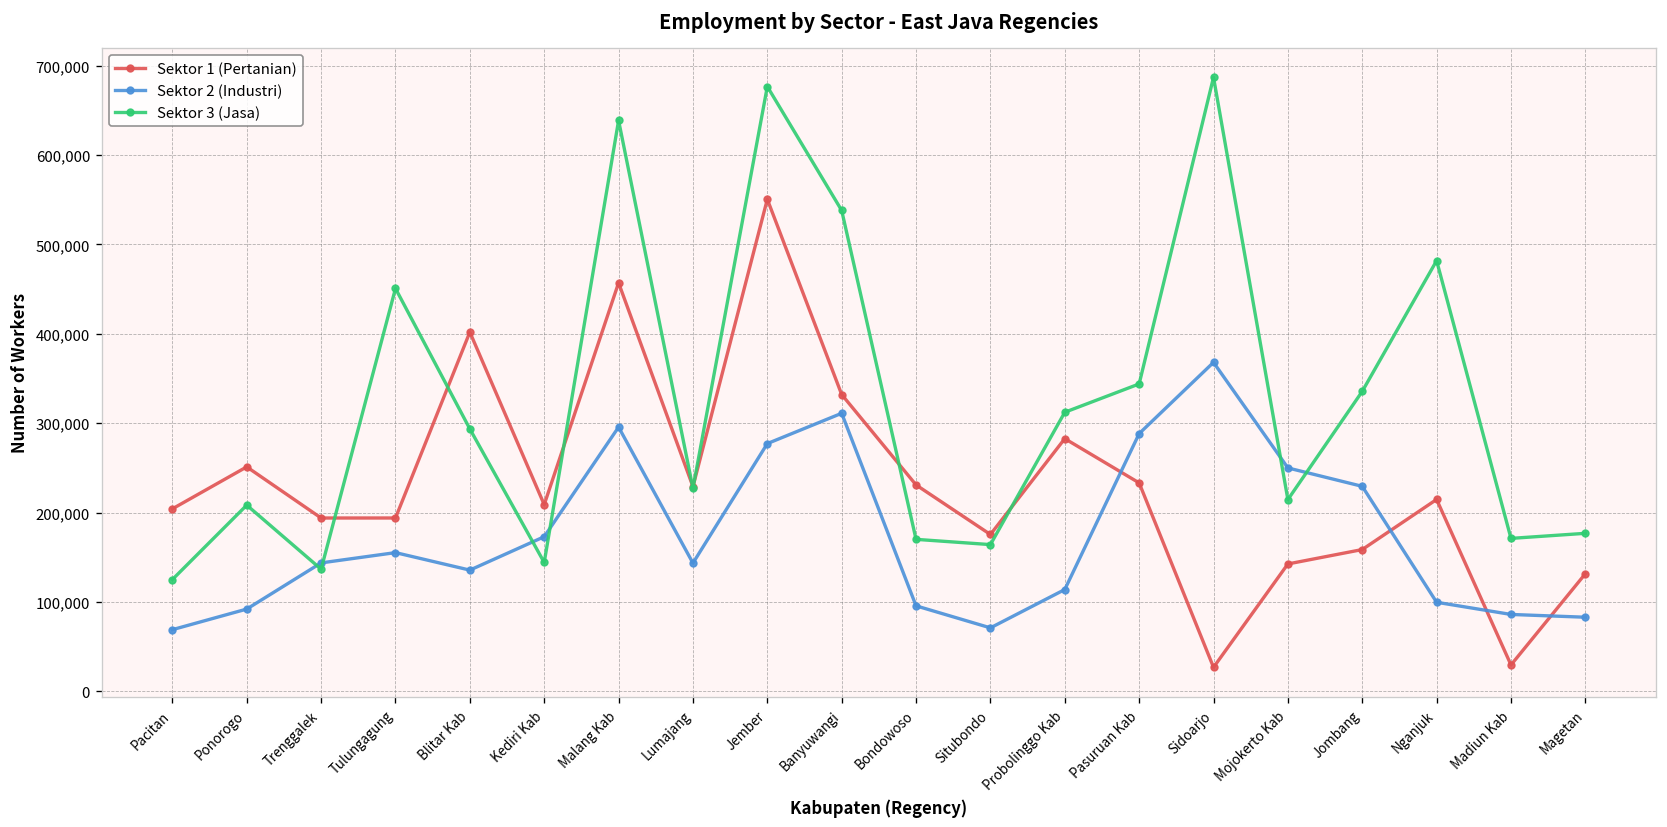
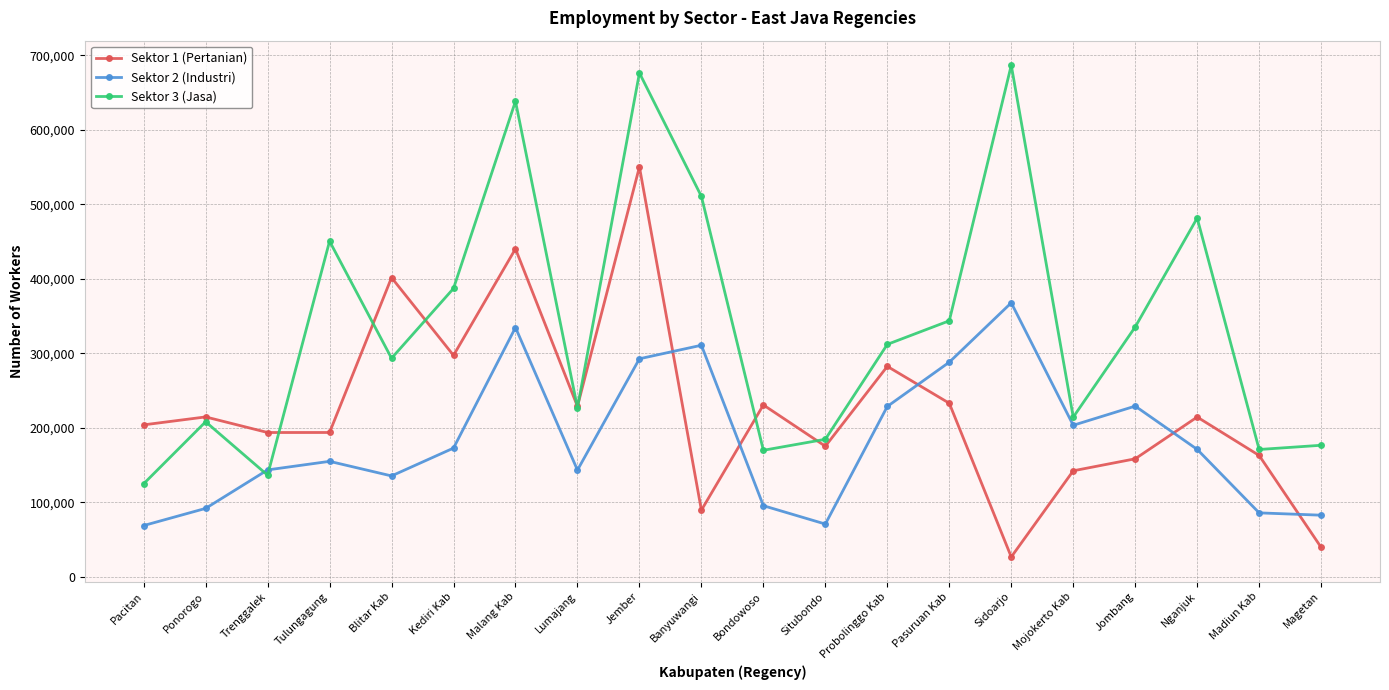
Sektor 1 (Pertanian), Ponorogo: 250,000 -> 210,000
Sektor 1 (Pertanian), Kediri Kab: 210,000 -> 300,000
Sektor 3 (Jasa), Kediri Kab: 140,000 -> 390,000
Sektor 1 (Pertanian), Malang Kab: 460,000 -> 440,000
Sektor 2 (Industri), Malang Kab: 300,000 -> 330,000
Sektor 2 (Industri), Jember: 280,000 -> 290,000
Sektor 1 (Pertanian), Banyuwangi: 330,000 -> 90,000
Sektor 3 (Jasa), Banyuwangi: 540,000 -> 510,000
Sektor 3 (Jasa), Situbondo: 160,000 -> 180,000
Sektor 2 (Industri), Probolinggo Kab: 110,000 -> 230,000
Sektor 2 (Industri), Mojokerto Kab: 250,000 -> 200,000
Sektor 2 (Industri), Nganjuk: 100,000 -> 170,000
Sektor 1 (Pertanian), Madiun Kab: 30,000 -> 160,000
Sektor 1 (Pertanian), Magetan: 130,000 -> 40,000
